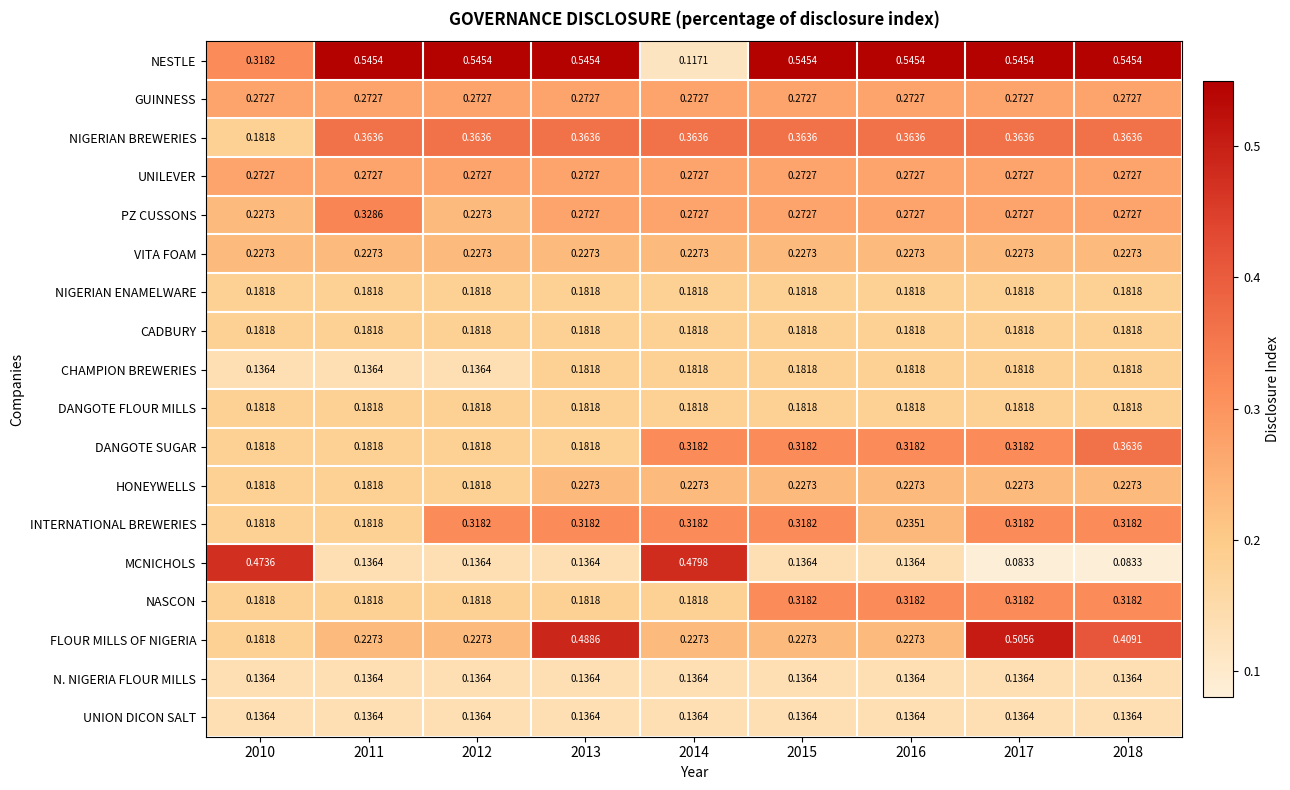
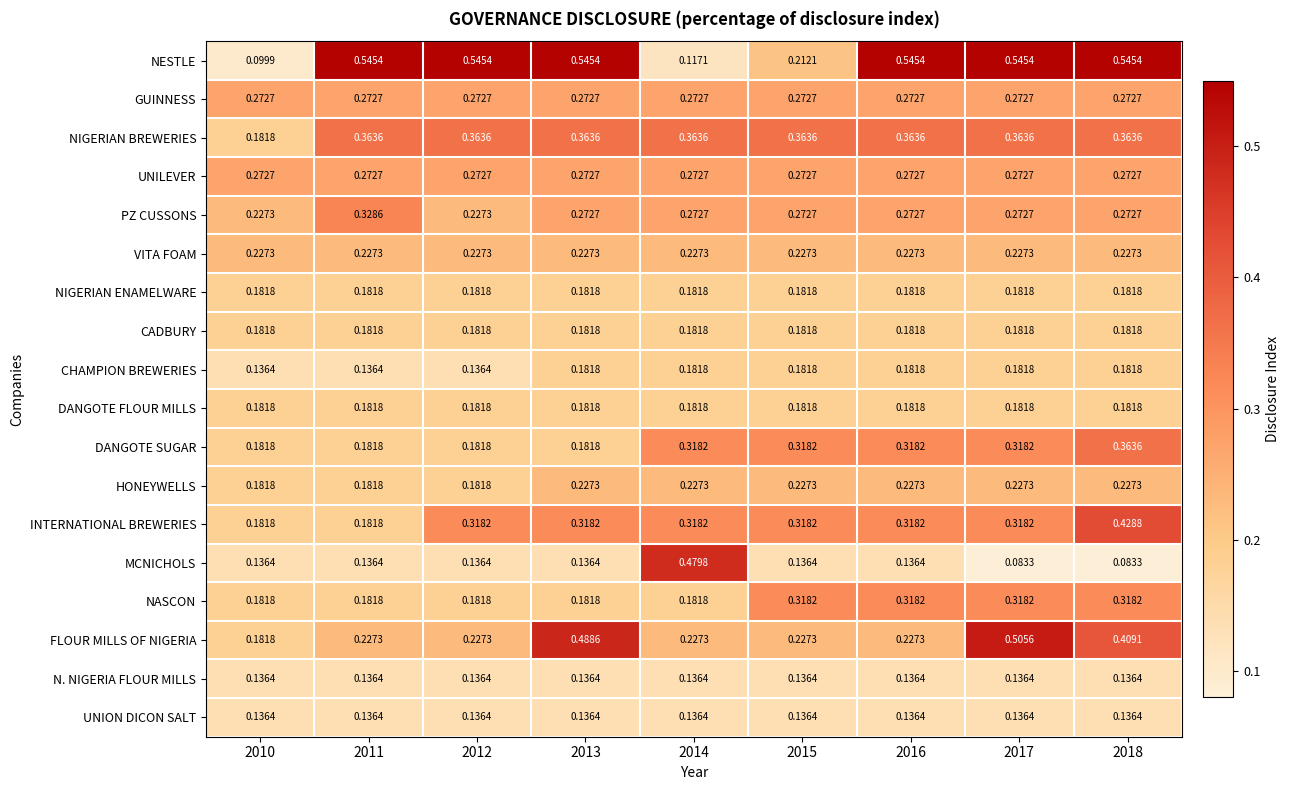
NESTLE, 2010: 0.3182 -> 0.0999
NESTLE, 2015: 0.5454 -> 0.2121
INTERNATIONAL BREWERIES, 2016: 0.2351 -> 0.3182
INTERNATIONAL BREWERIES, 2018: 0.3182 -> 0.4288
MCNICHOLS, 2010: 0.4736 -> 0.1364
